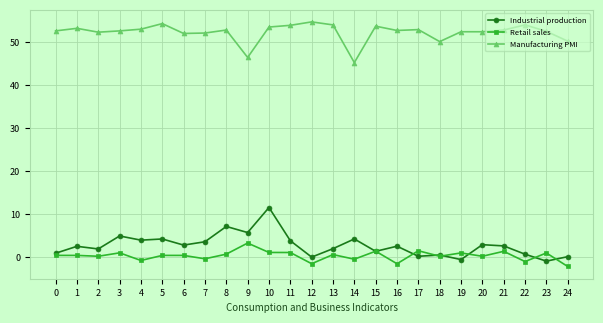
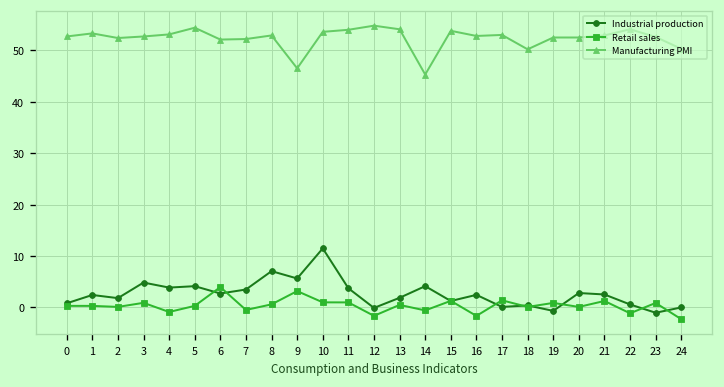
Retail sales, 6: 0 -> 4
